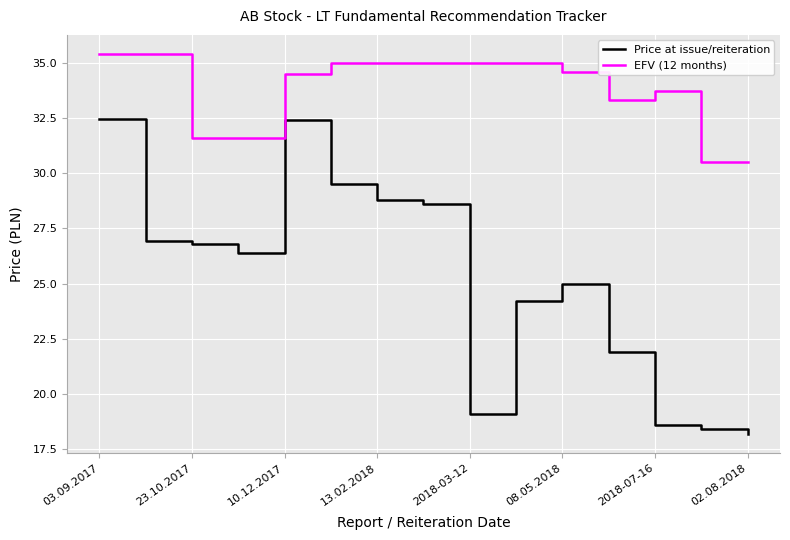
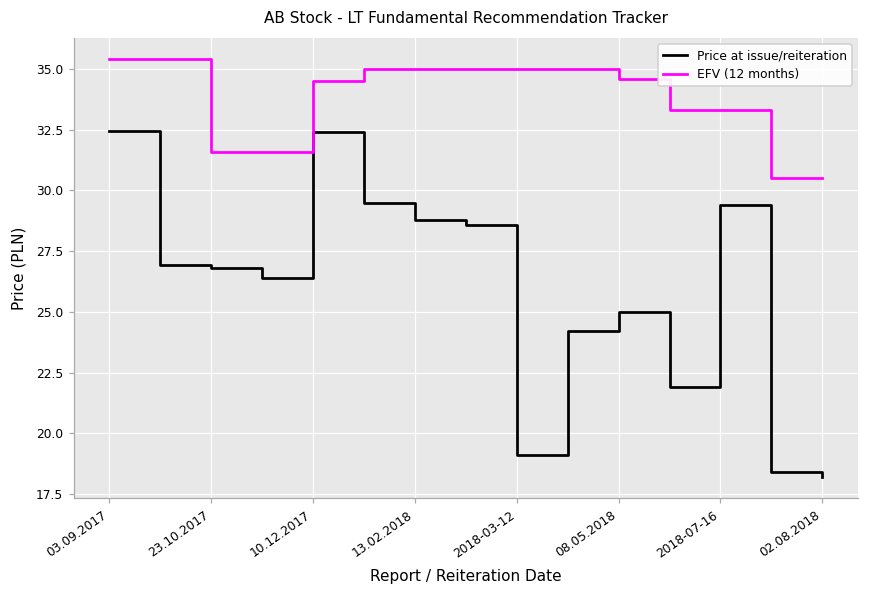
Price at issue/reiteration, 2018-07-16: 18.6 -> 29.4
EFV (12 months), 2018-07-16: 33.7 -> 33.3
